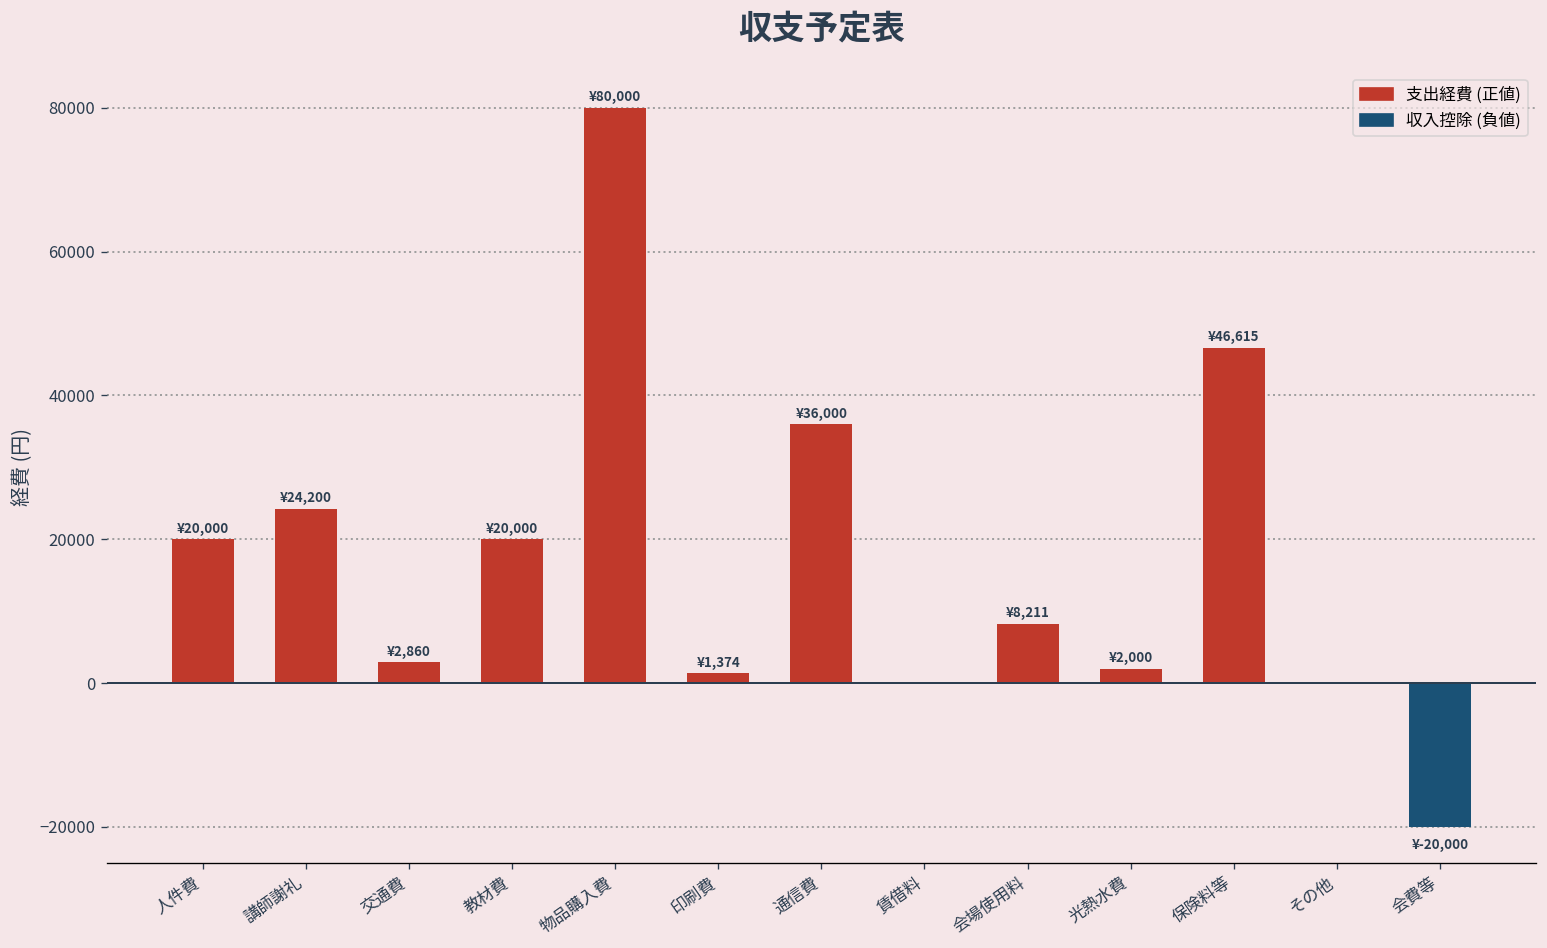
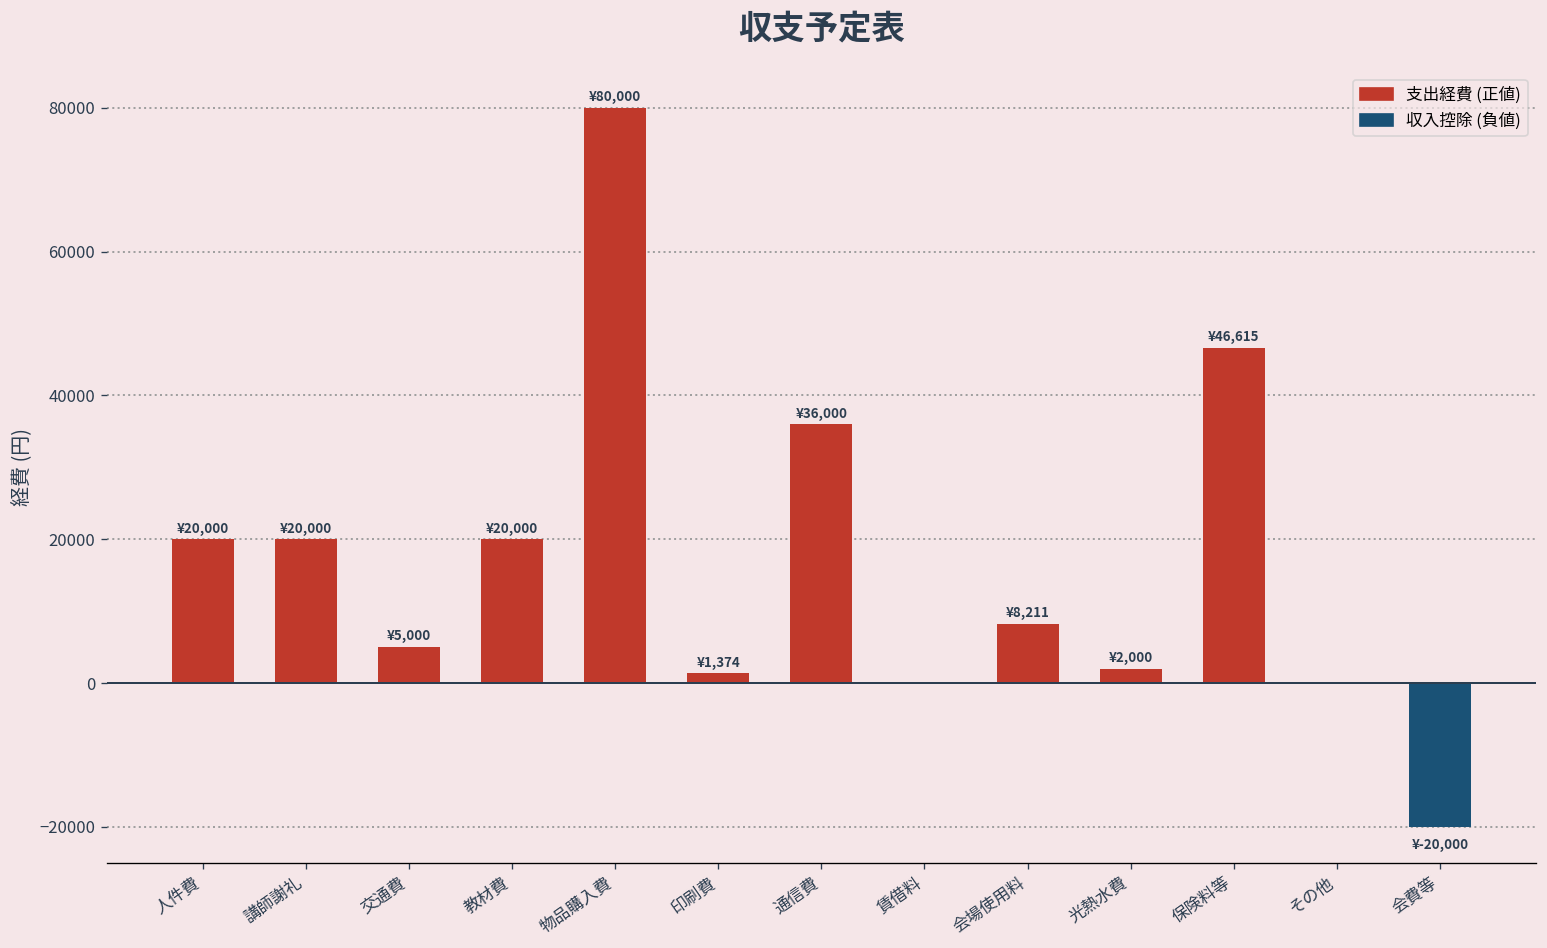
講師謝礼: ¥24,200 -> ¥20,000
交通費: ¥2,860 -> ¥5,000
